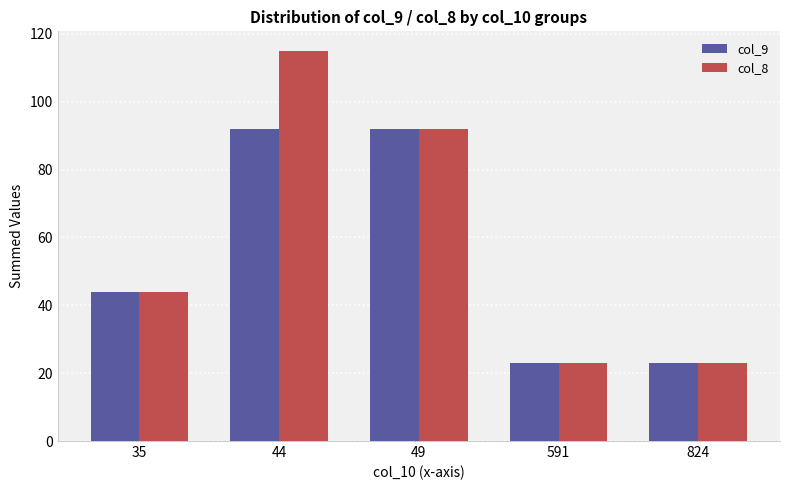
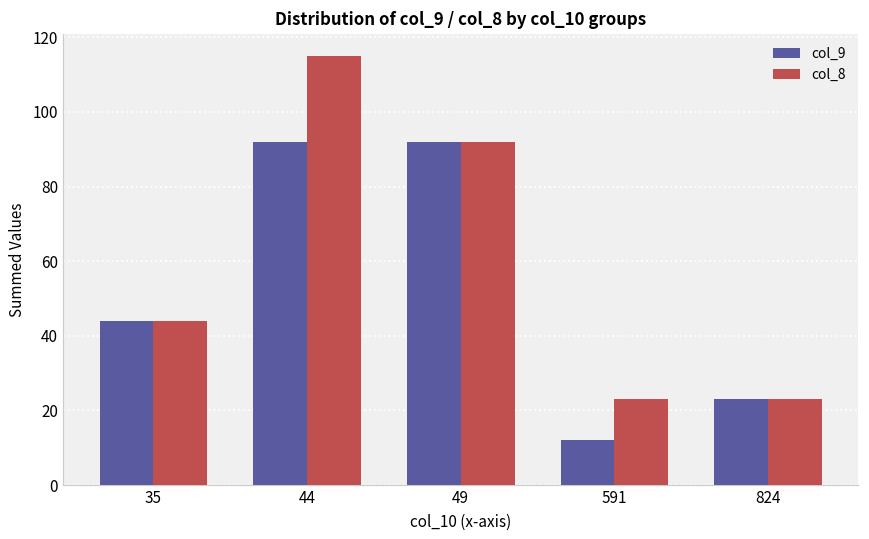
col_9, 591: 23 -> 12
